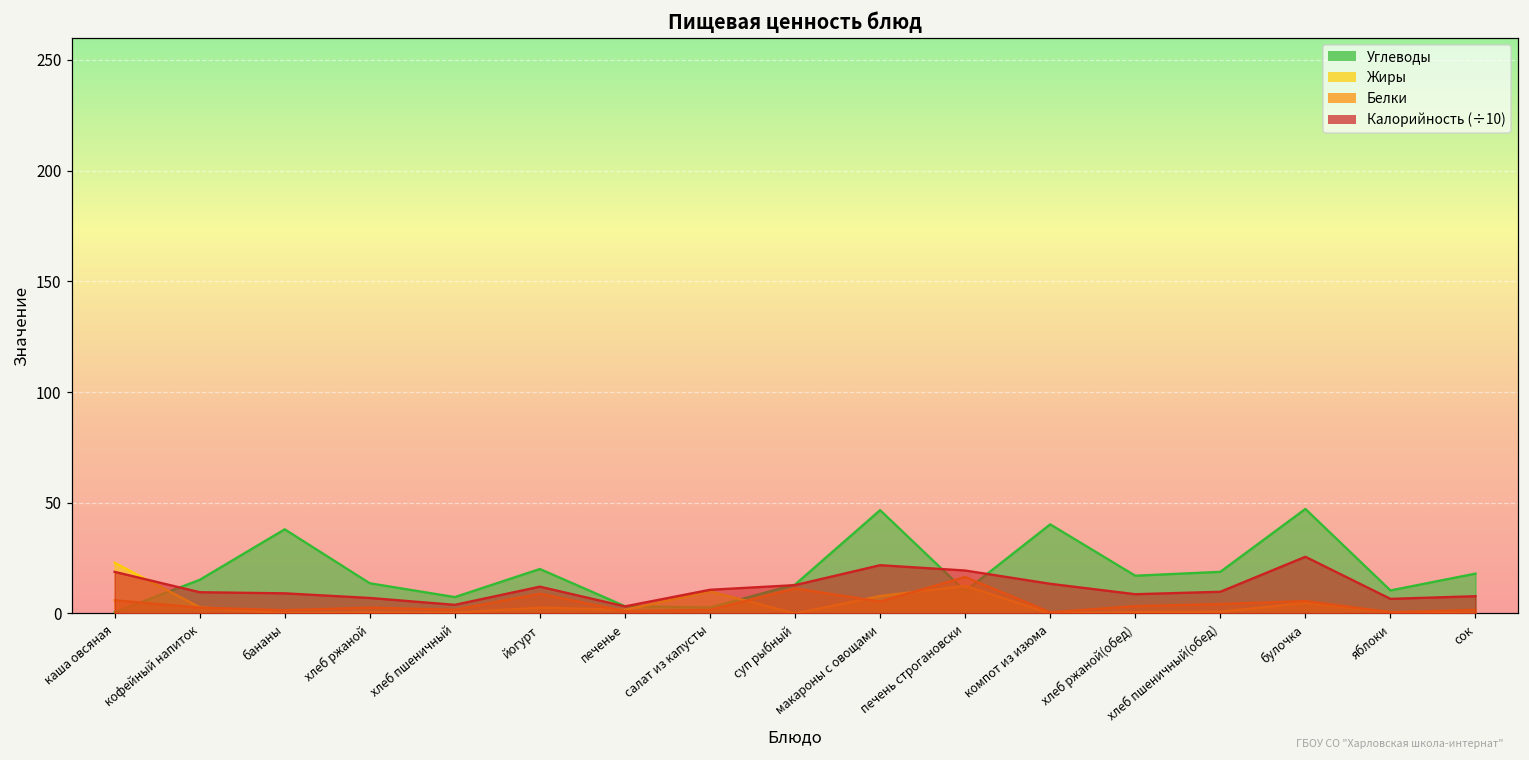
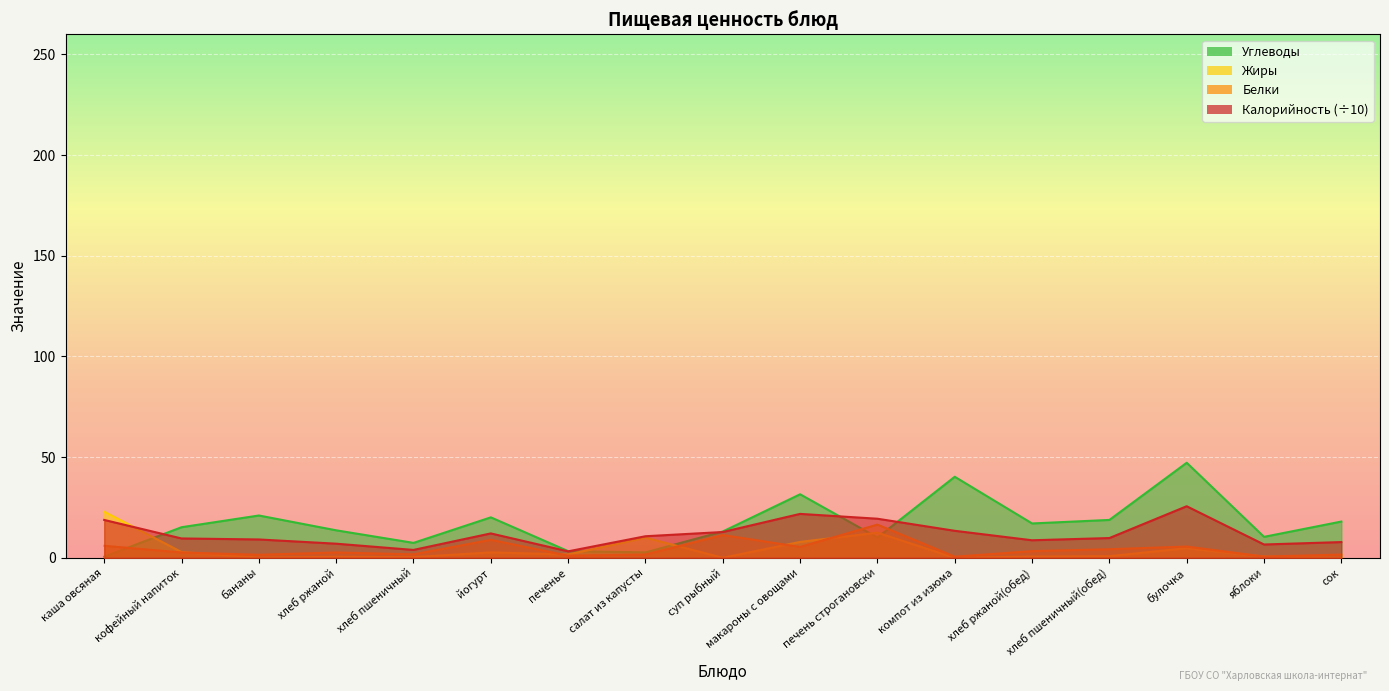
Углеводы, бананы: 38 -> 21
Углеводы, макароны с овощами: 47 -> 32
